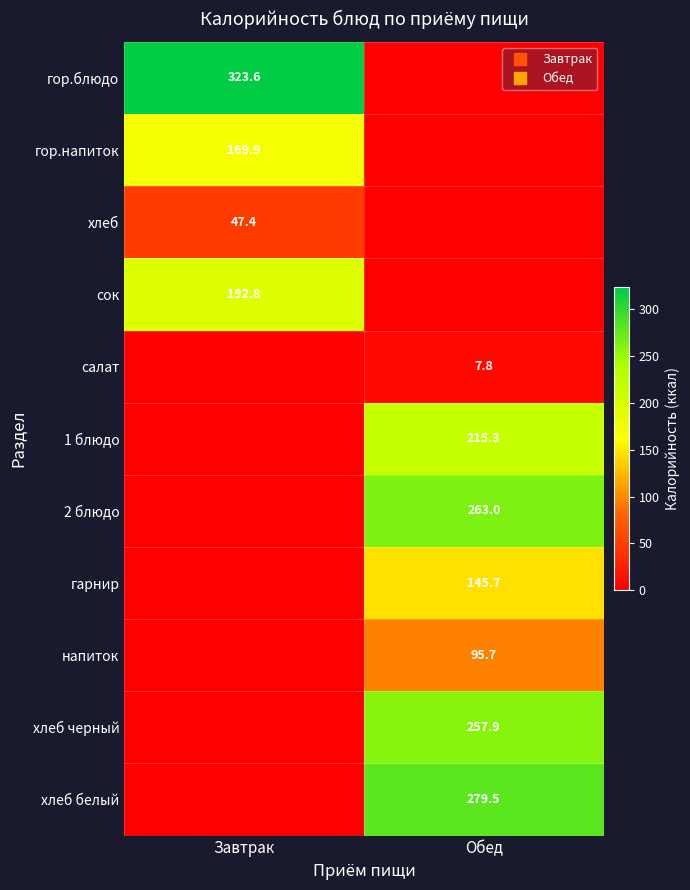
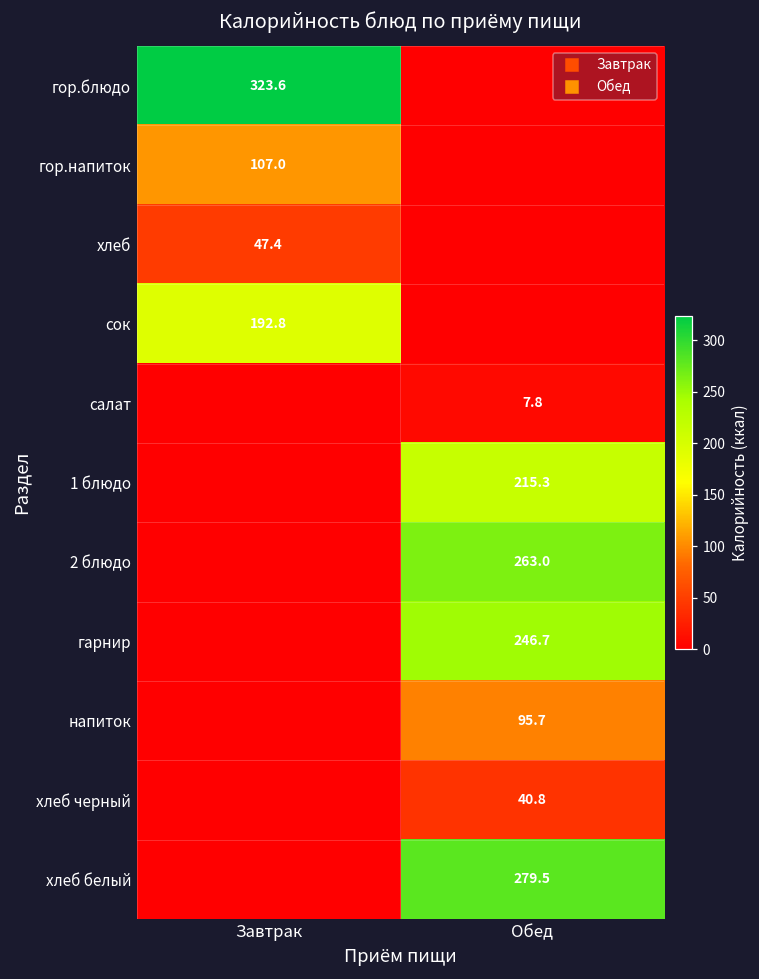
гор.напиток, Завтрак: 169.9 -> 107.0
гарнир, Обед: 145.7 -> 246.7
хлеб черный, Обед: 257.9 -> 40.8
